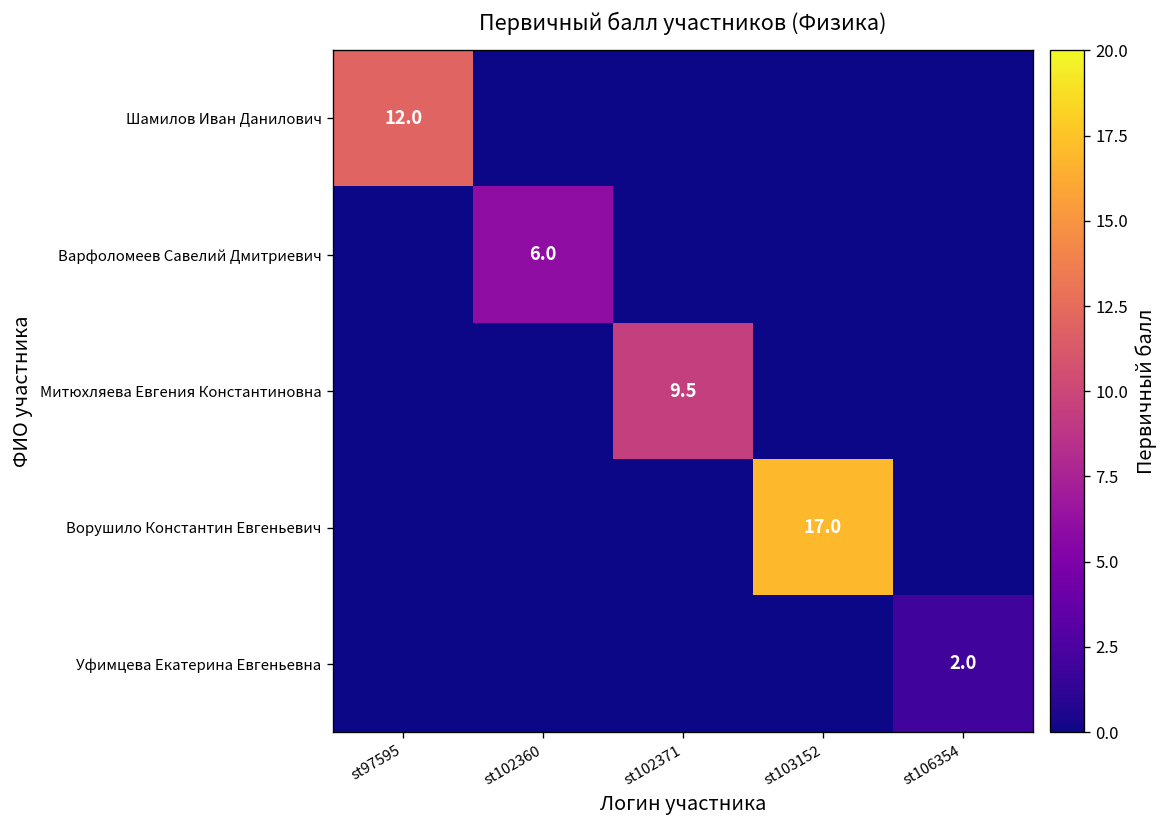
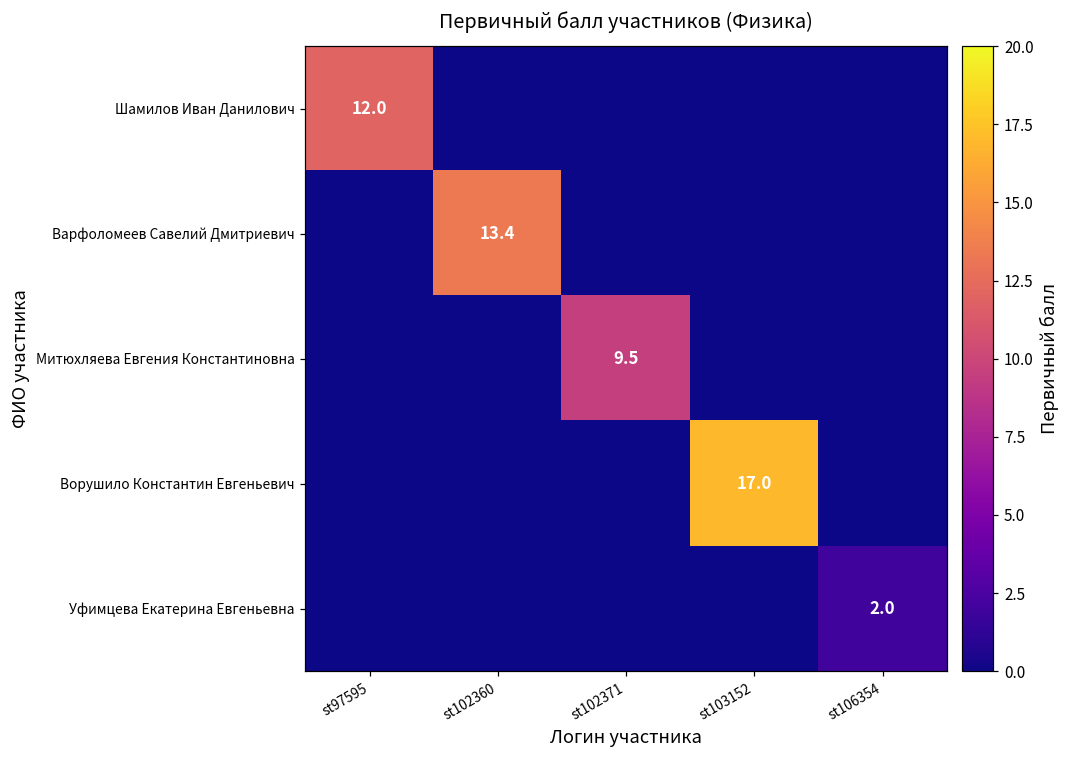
Варфоломеев Савелий Дмитриевич, st102360: 6.0 -> 13.4
